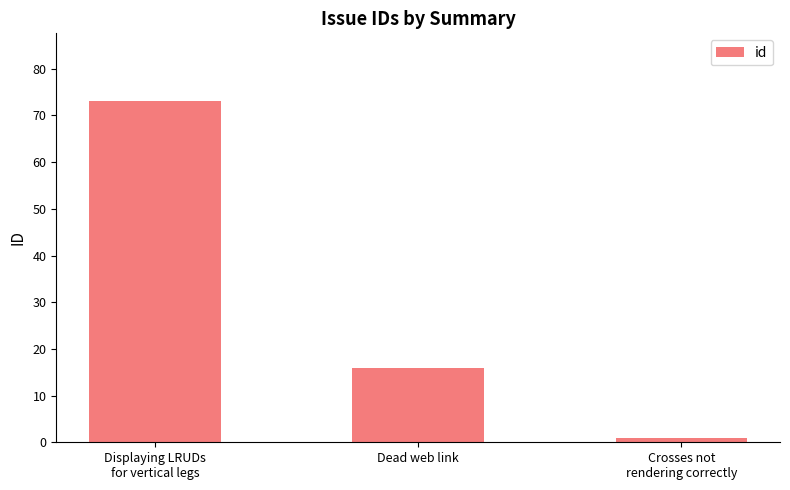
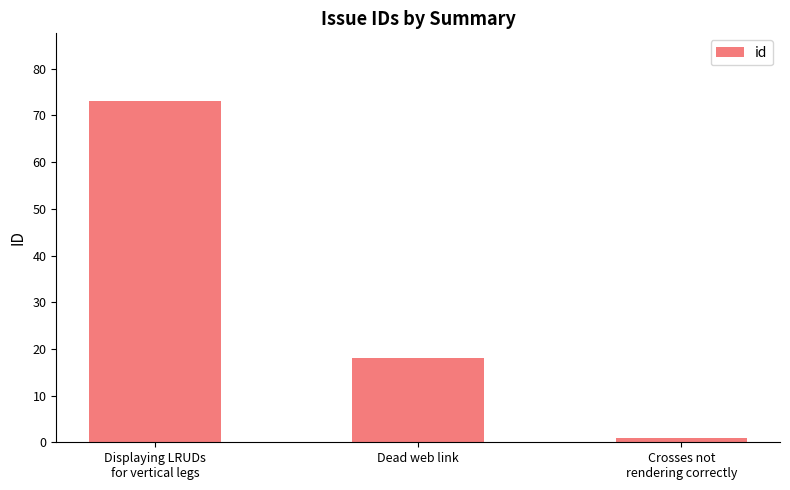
Dead web link: 16 -> 18
